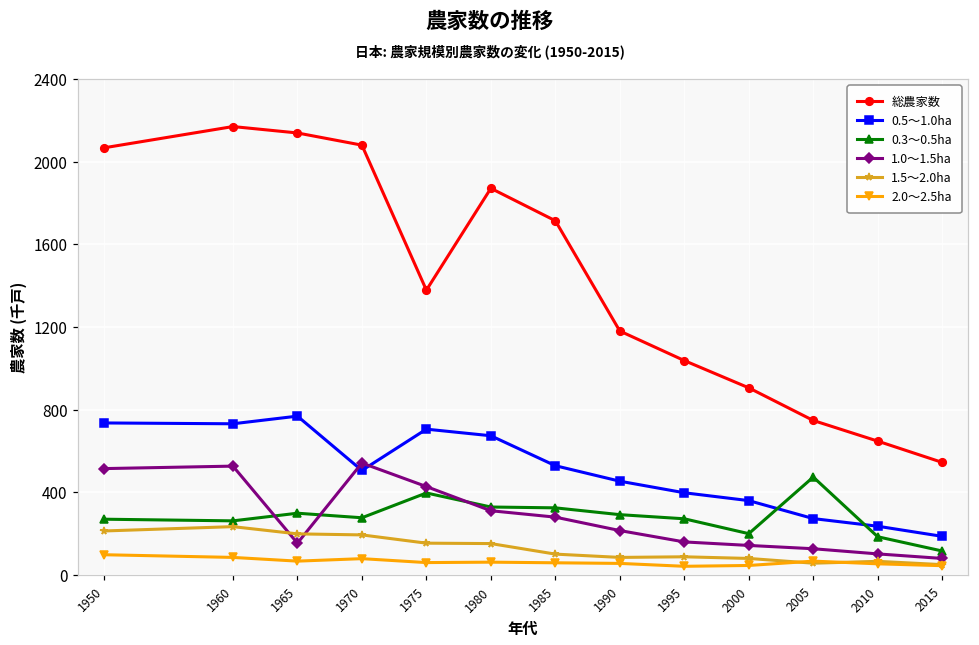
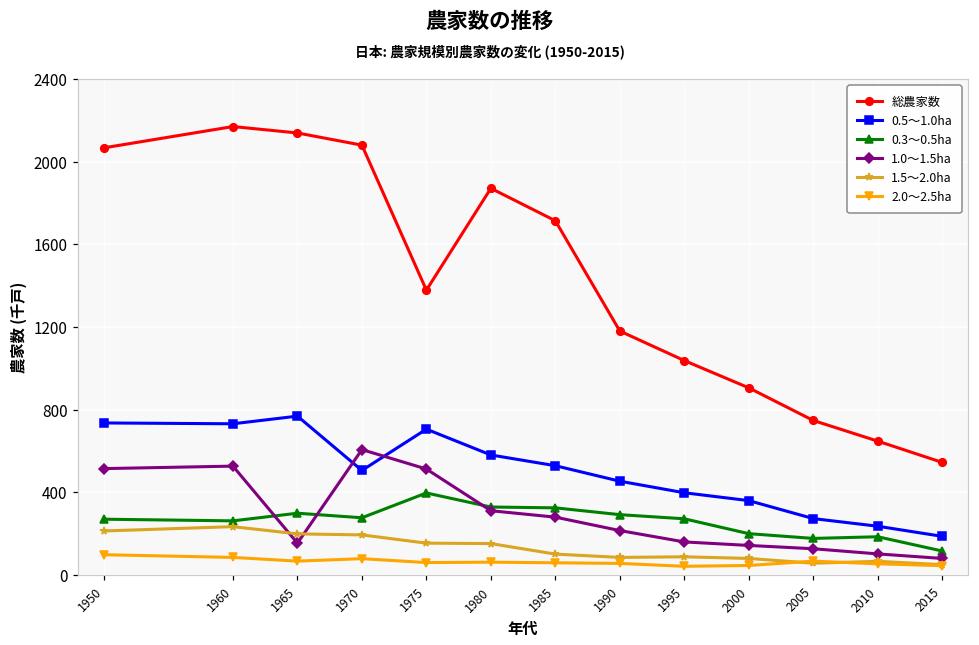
1.0～1.5ha, 1970: 540 -> 610
1.0～1.5ha, 1975: 430 -> 510
0.5～1.0ha, 1980: 670 -> 580
0.3～0.5ha, 2005: 470 -> 180
